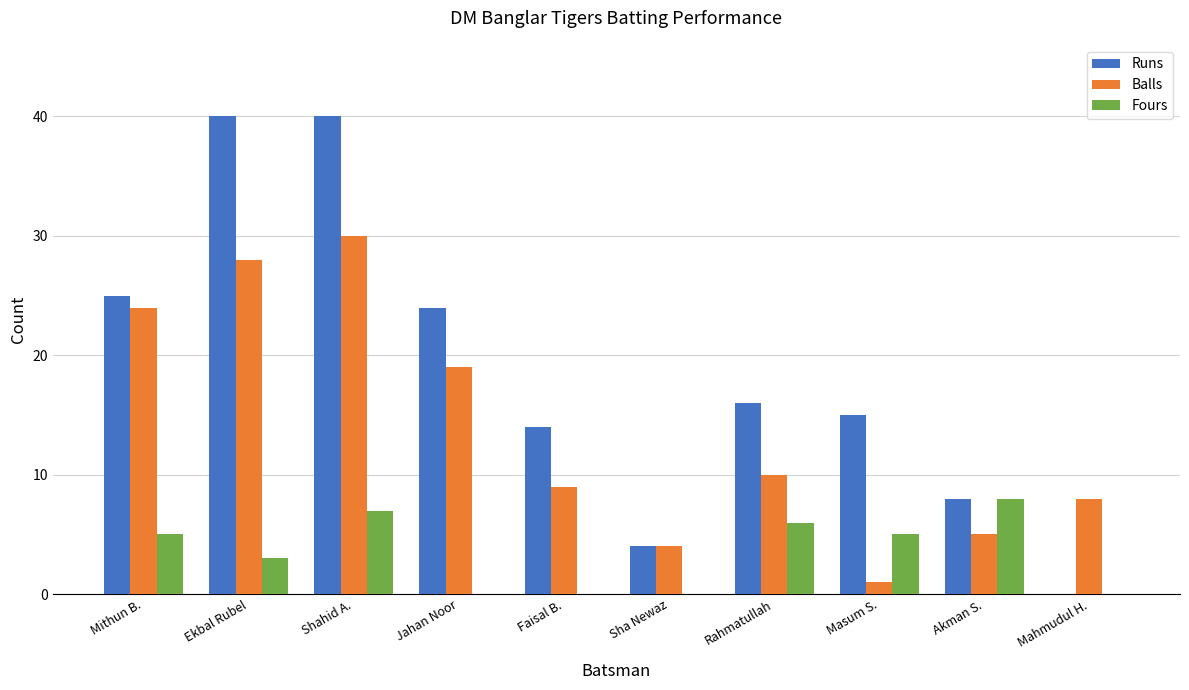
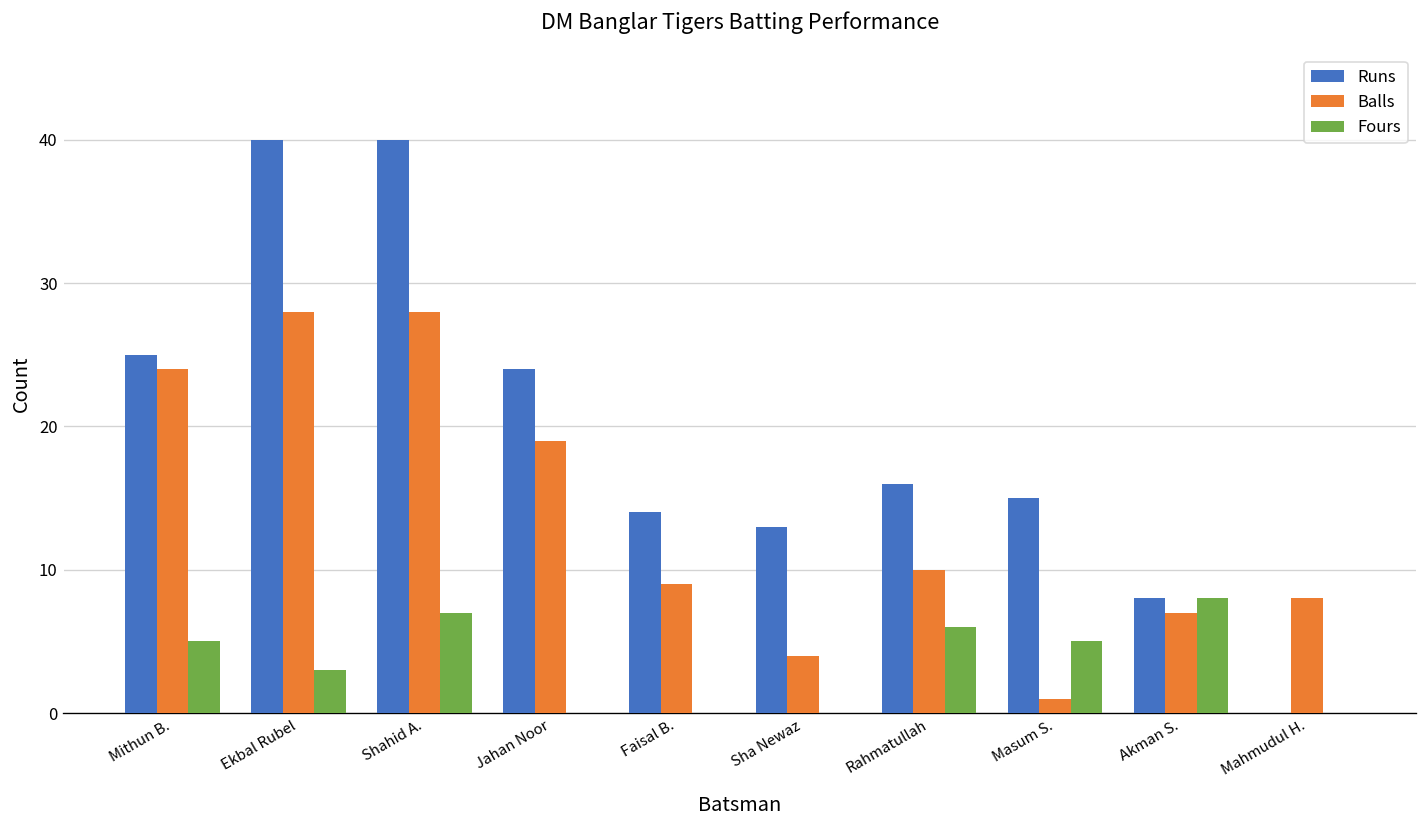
Balls, Shahid A.: 30 -> 28
Runs, Sha Newaz: 4 -> 13
Balls, Akman S.: 5 -> 7
